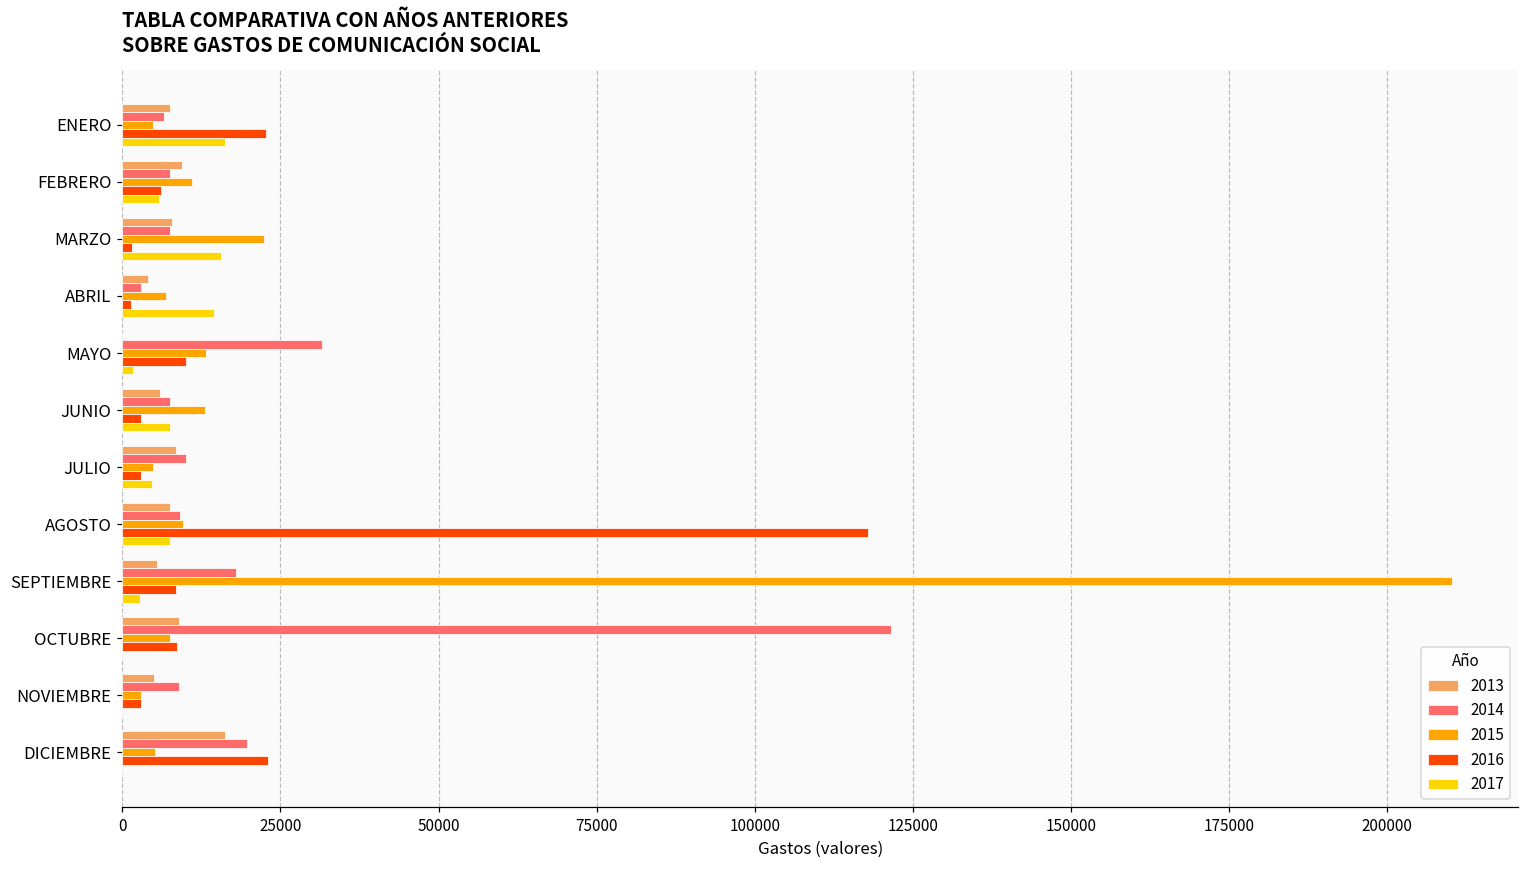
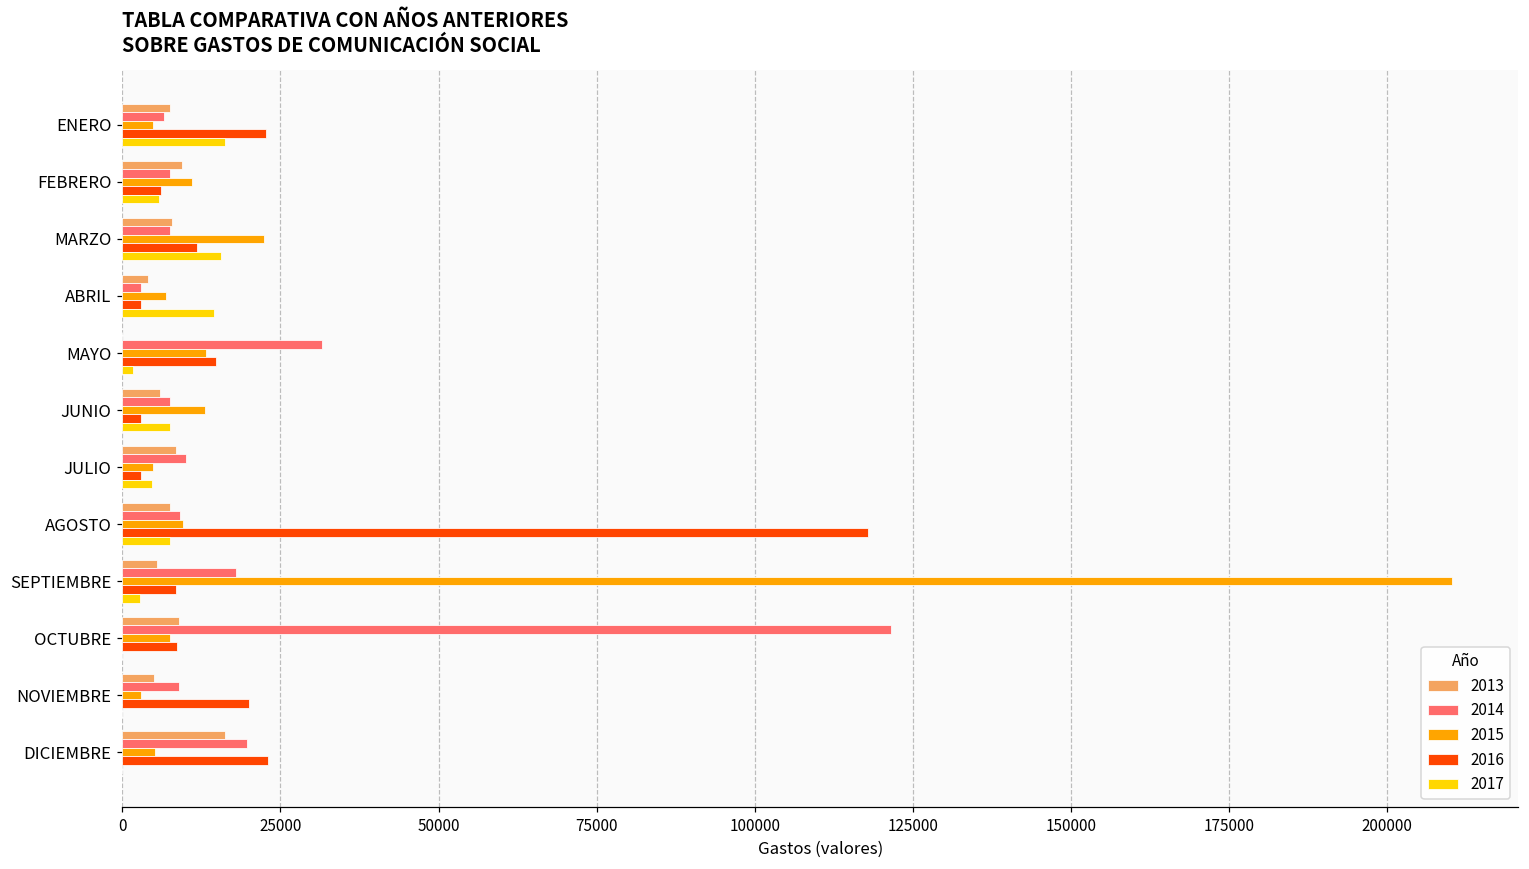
2016, MARZO: 2000 -> 12000
2016, ABRIL: 1000 -> 3000
2016, MAYO: 10000 -> 15000
2016, NOVIEMBRE: 3000 -> 20000
